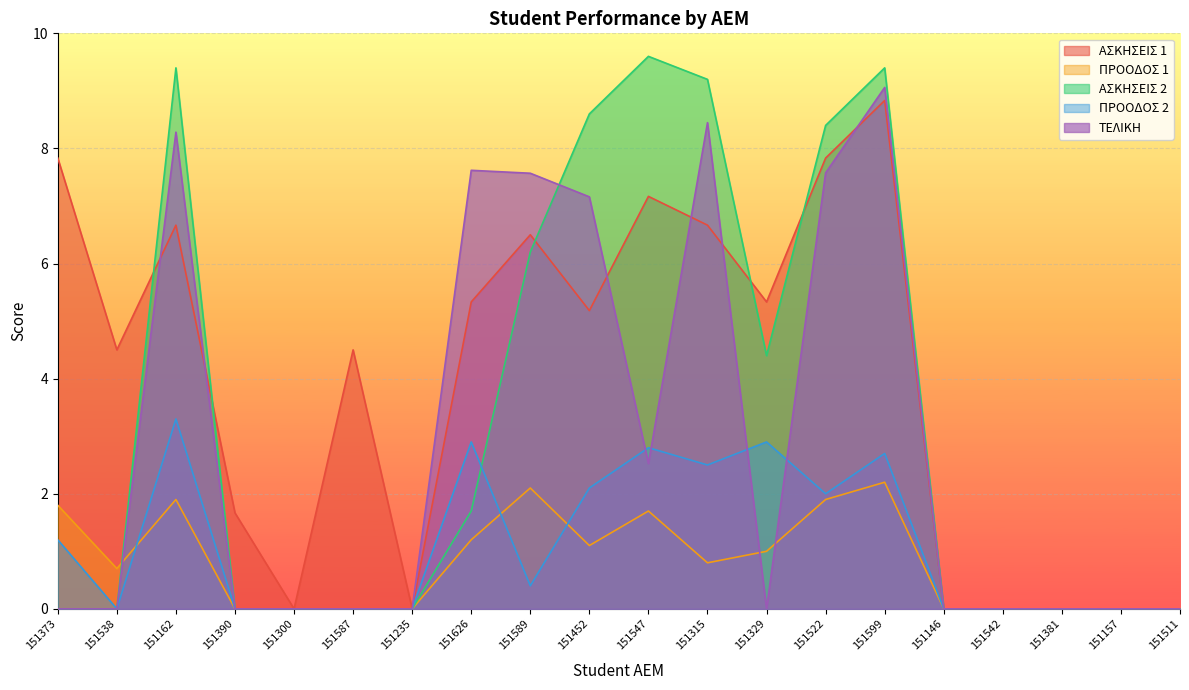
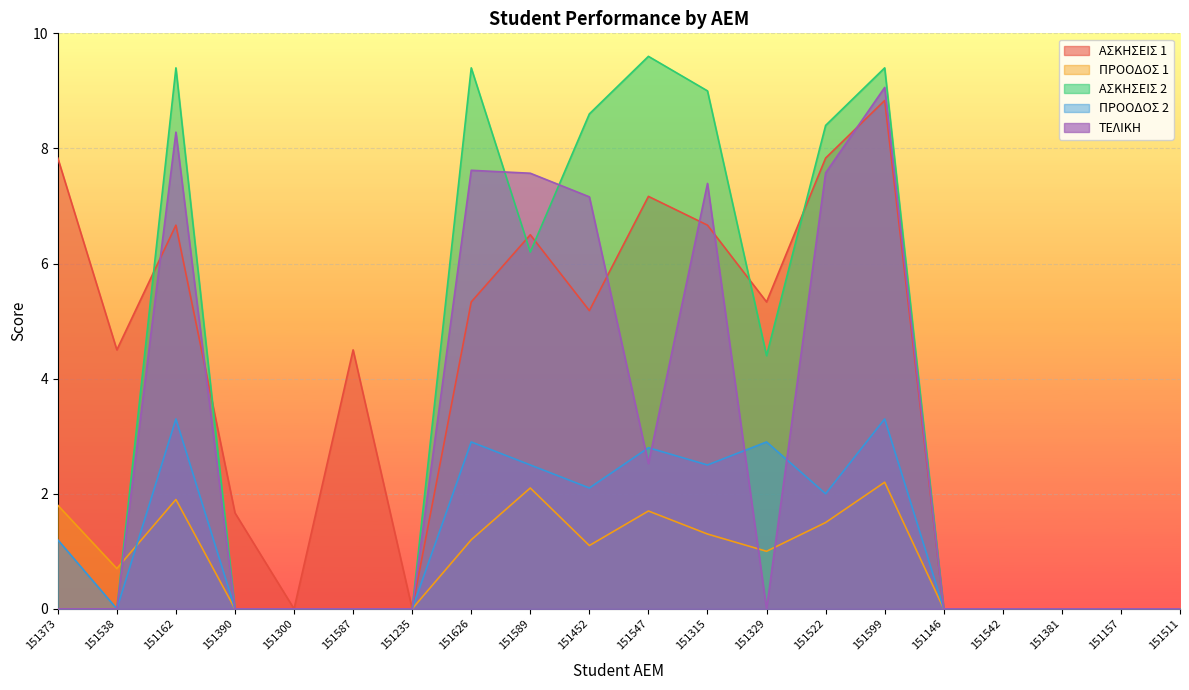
ΑΣΚΗΣΕΙΣ 2, 151626: 1.7 -> 9.4
ΠΡΟΟΔΟΣ 2, 151589: 0.4 -> 2.5
ΠΡΟΟΔΟΣ 1, 151315: 0.8 -> 1.3
ΑΣΚΗΣΕΙΣ 2, 151315: 9.2 -> 9.0
ΤΕΛΙΚΗ, 151315: 8.4 -> 7.4
ΠΡΟΟΔΟΣ 1, 151522: 1.9 -> 1.5
ΠΡΟΟΔΟΣ 2, 151599: 2.7 -> 3.3
